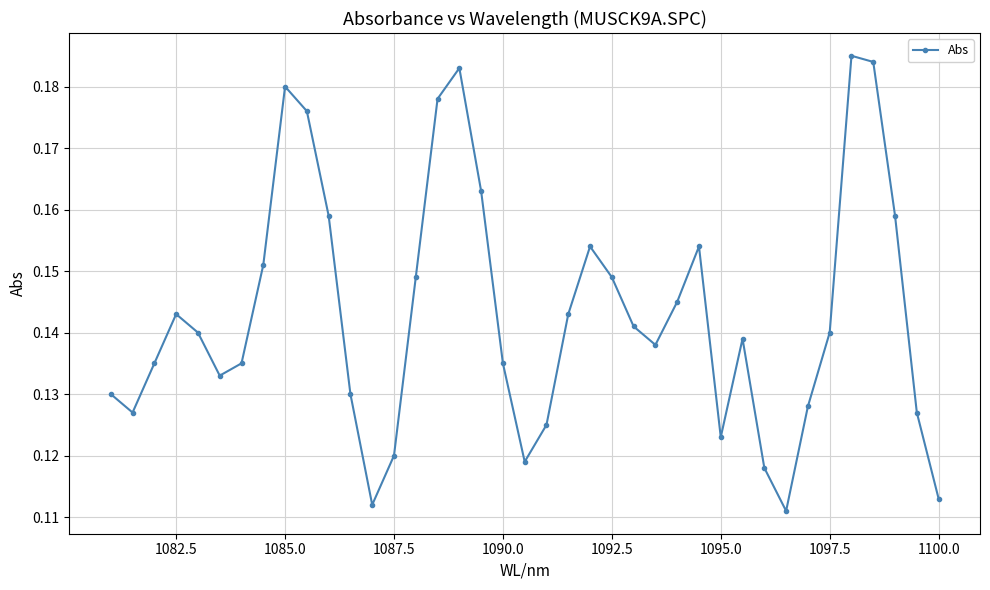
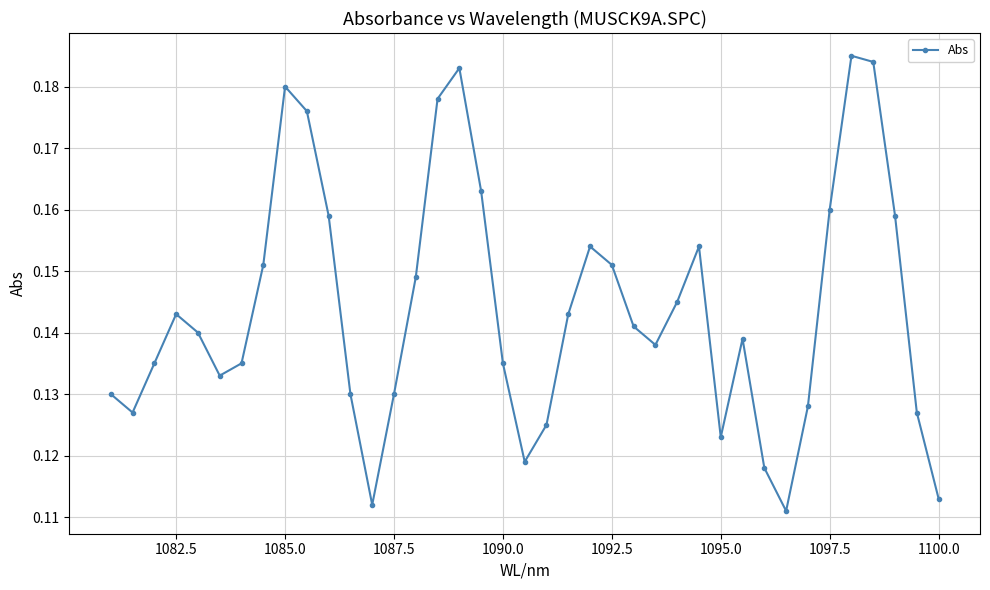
1087.5: 0.12 -> 0.13
1092.5: 0.149 -> 0.151
1097.5: 0.14 -> 0.16
